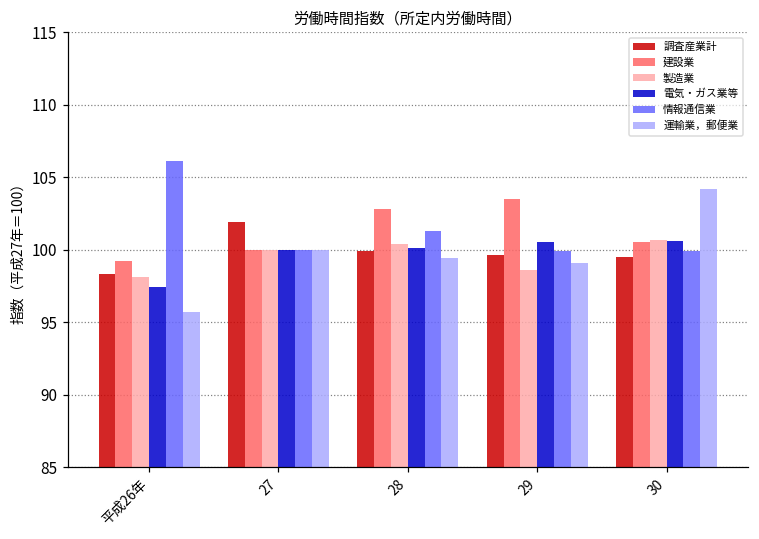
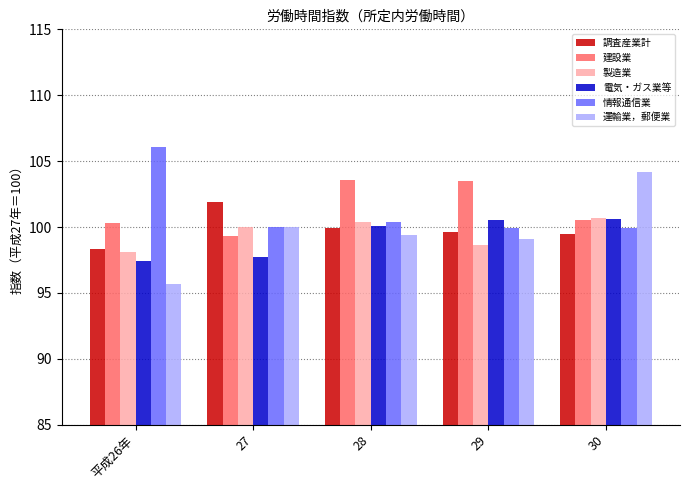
建設業, 平成26年: 99.2 -> 100.3
建設業, 27: 100.0 -> 99.3
電気・ガス業等, 27: 100.0 -> 97.7
建設業, 28: 102.8 -> 103.6
情報通信業, 28: 101.3 -> 100.4
